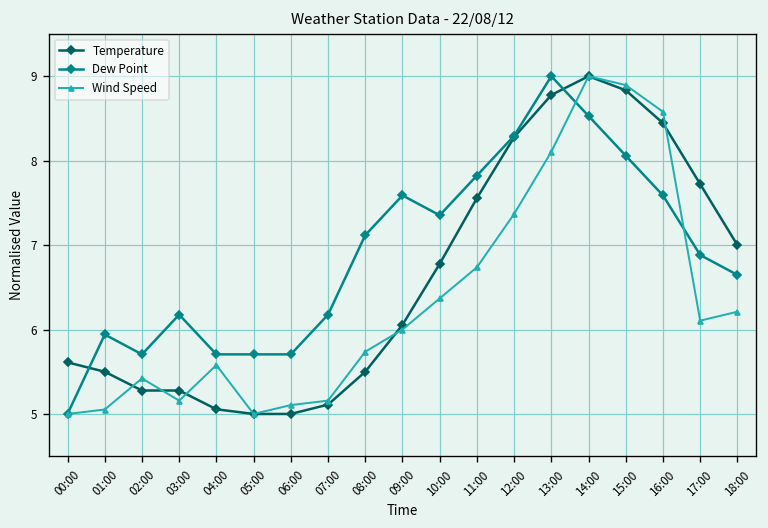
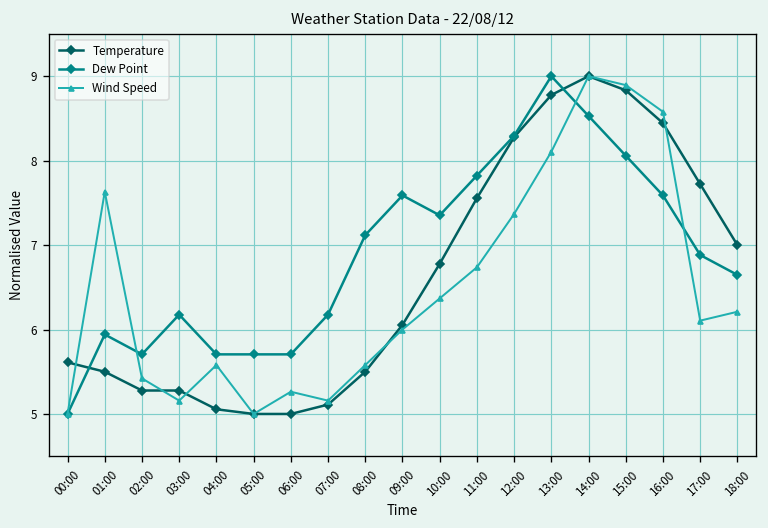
Wind Speed, 01:00: 5.1 -> 7.6
Wind Speed, 06:00: 5.1 -> 5.3
Wind Speed, 08:00: 5.7 -> 5.6
